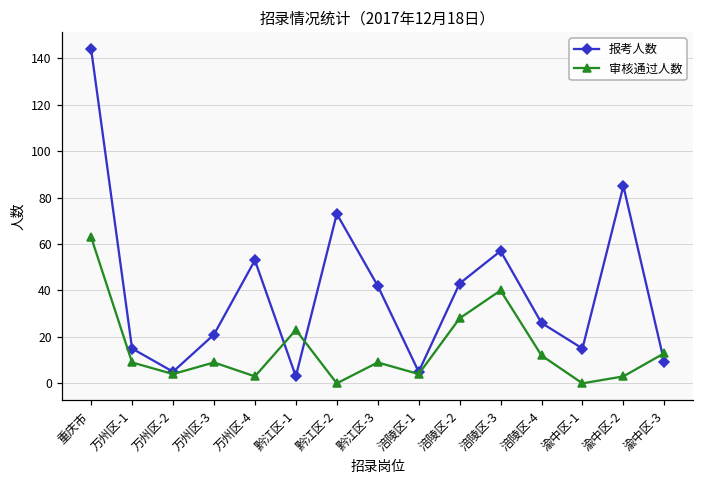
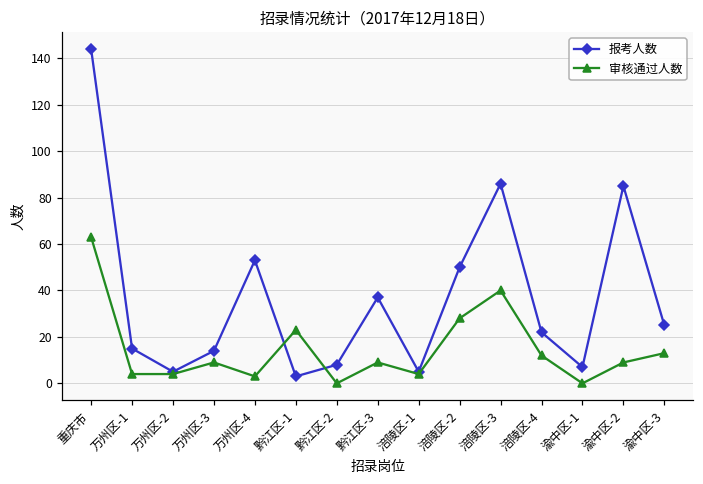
审核通过人数, 万州区-1: 9 -> 4
报考人数, 万州区-3: 21 -> 14
报考人数, 黔江区-2: 73 -> 8
报考人数, 黔江区-3: 42 -> 37
报考人数, 涪陵区-2: 43 -> 50
报考人数, 涪陵区-3: 57 -> 86
报考人数, 涪陵区-4: 26 -> 22
报考人数, 渝中区-1: 15 -> 7
审核通过人数, 渝中区-2: 3 -> 9
报考人数, 渝中区-3: 9 -> 25
